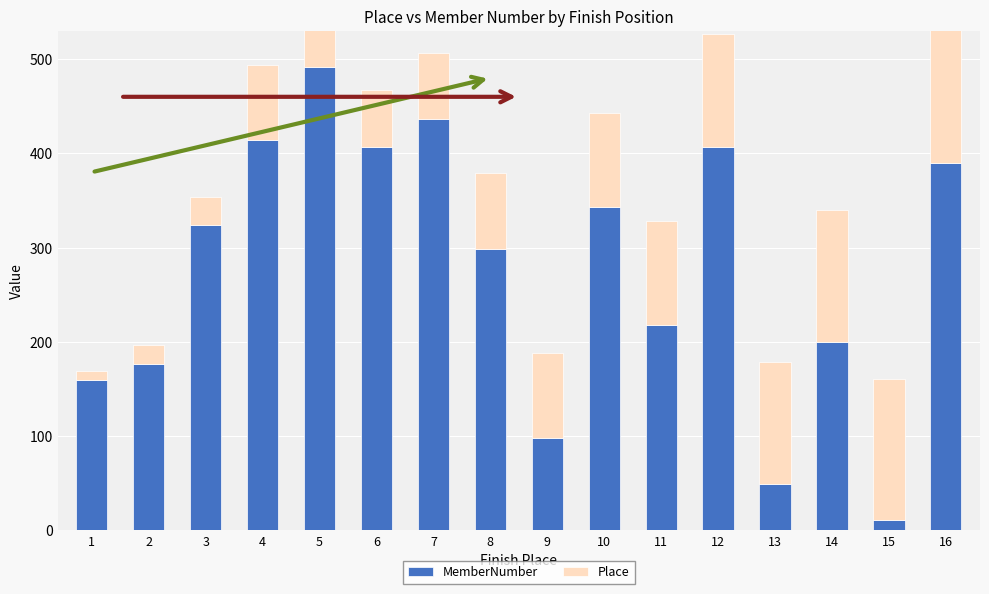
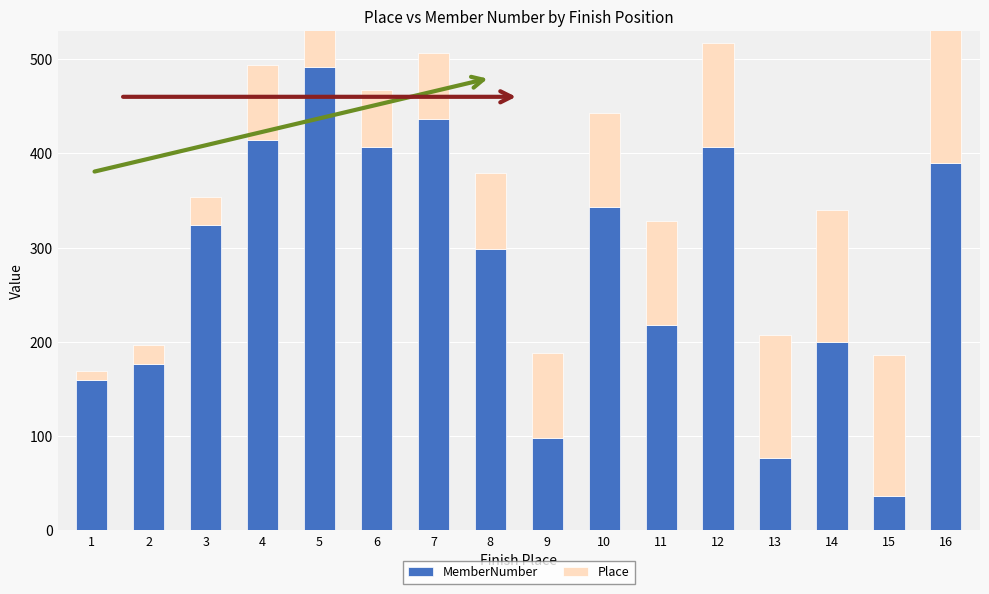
Place, 12: 120 -> 110
MemberNumber, 13: 50 -> 80
MemberNumber, 15: 10 -> 40
